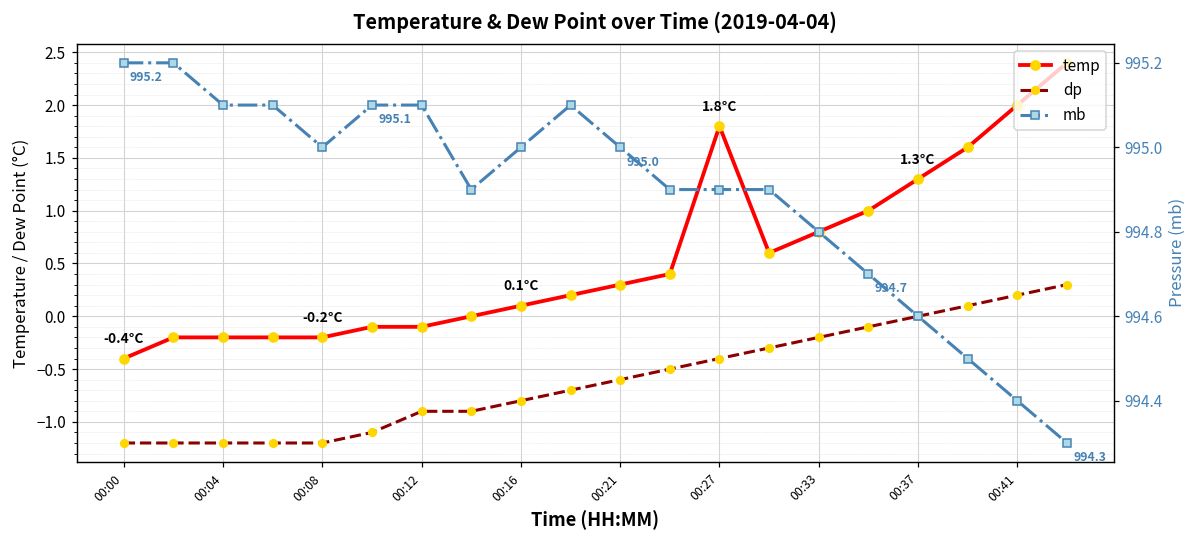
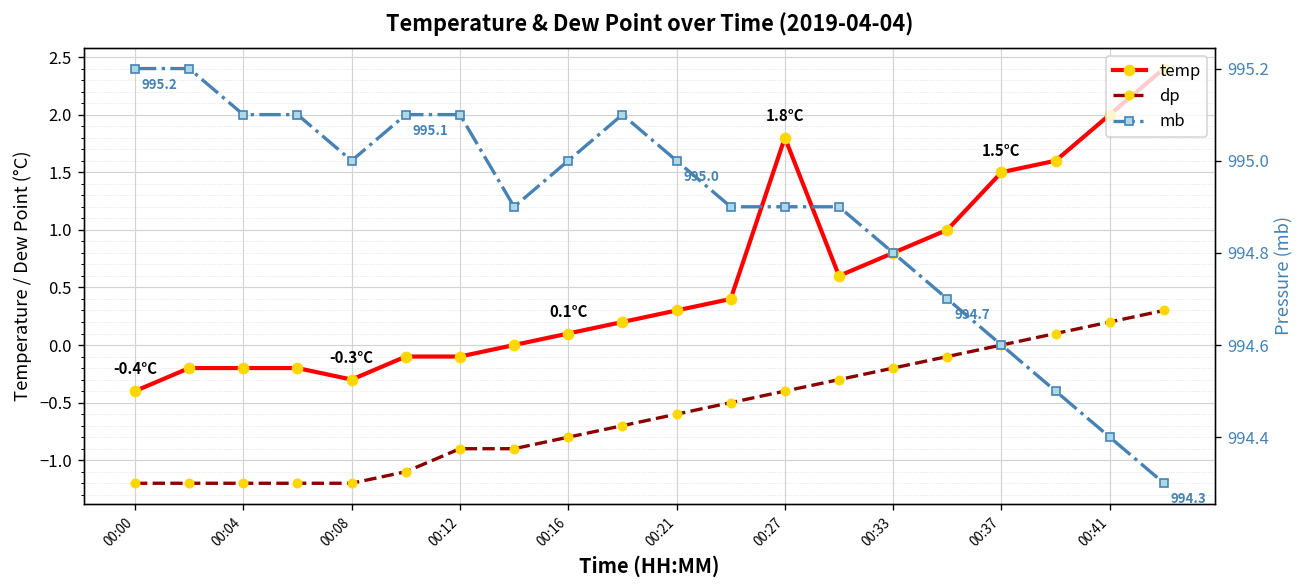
temp, 00:08: -0.2°C -> -0.3°C
temp, 00:37: 1.3°C -> 1.5°C
